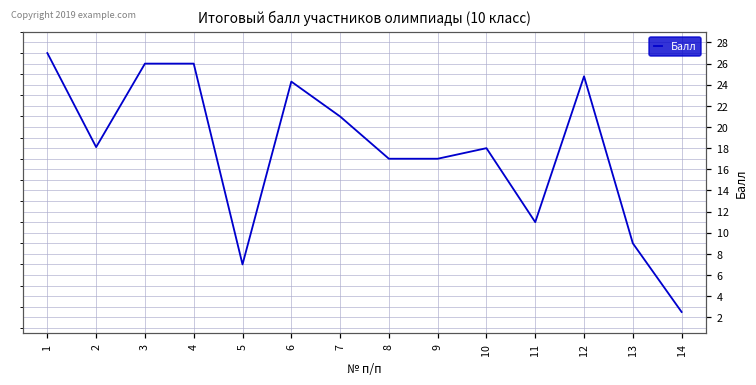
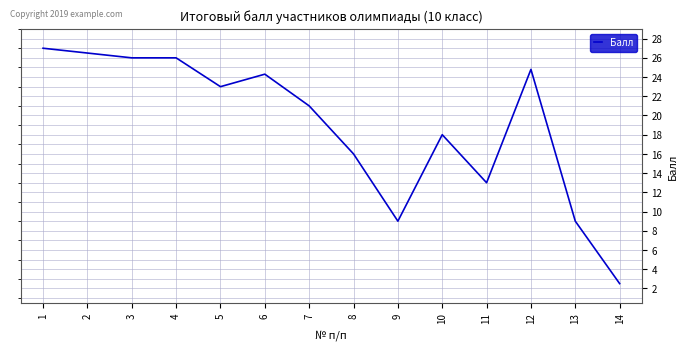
2: 18 -> 27
5: 7 -> 23
8: 17 -> 16
9: 17 -> 9
11: 11 -> 13
